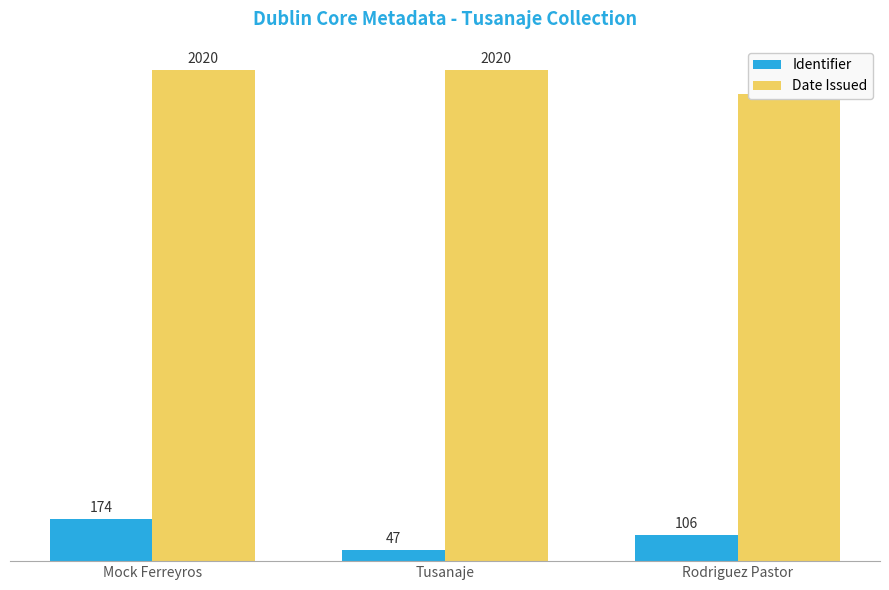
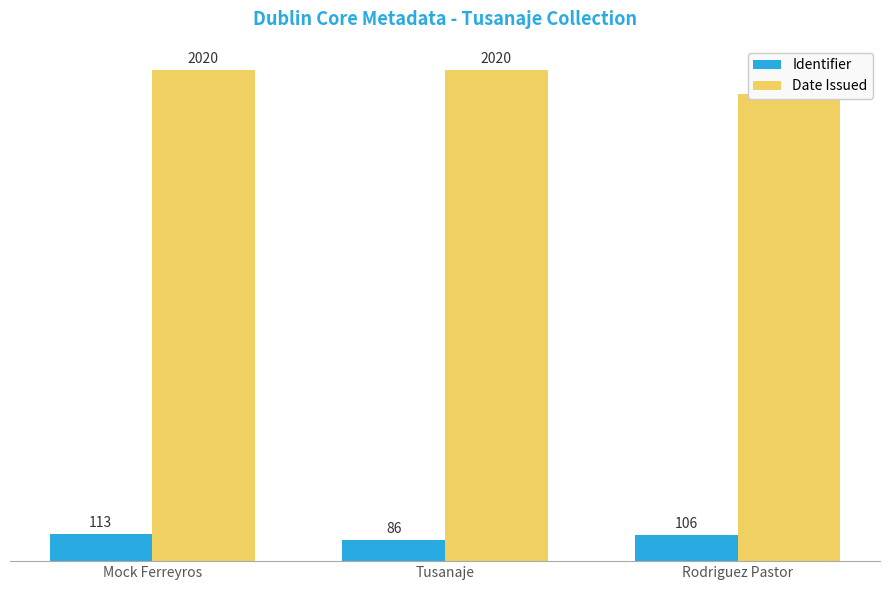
Identifier, Mock Ferreyros: 174 -> 113
Identifier, Tusanaje: 47 -> 86
